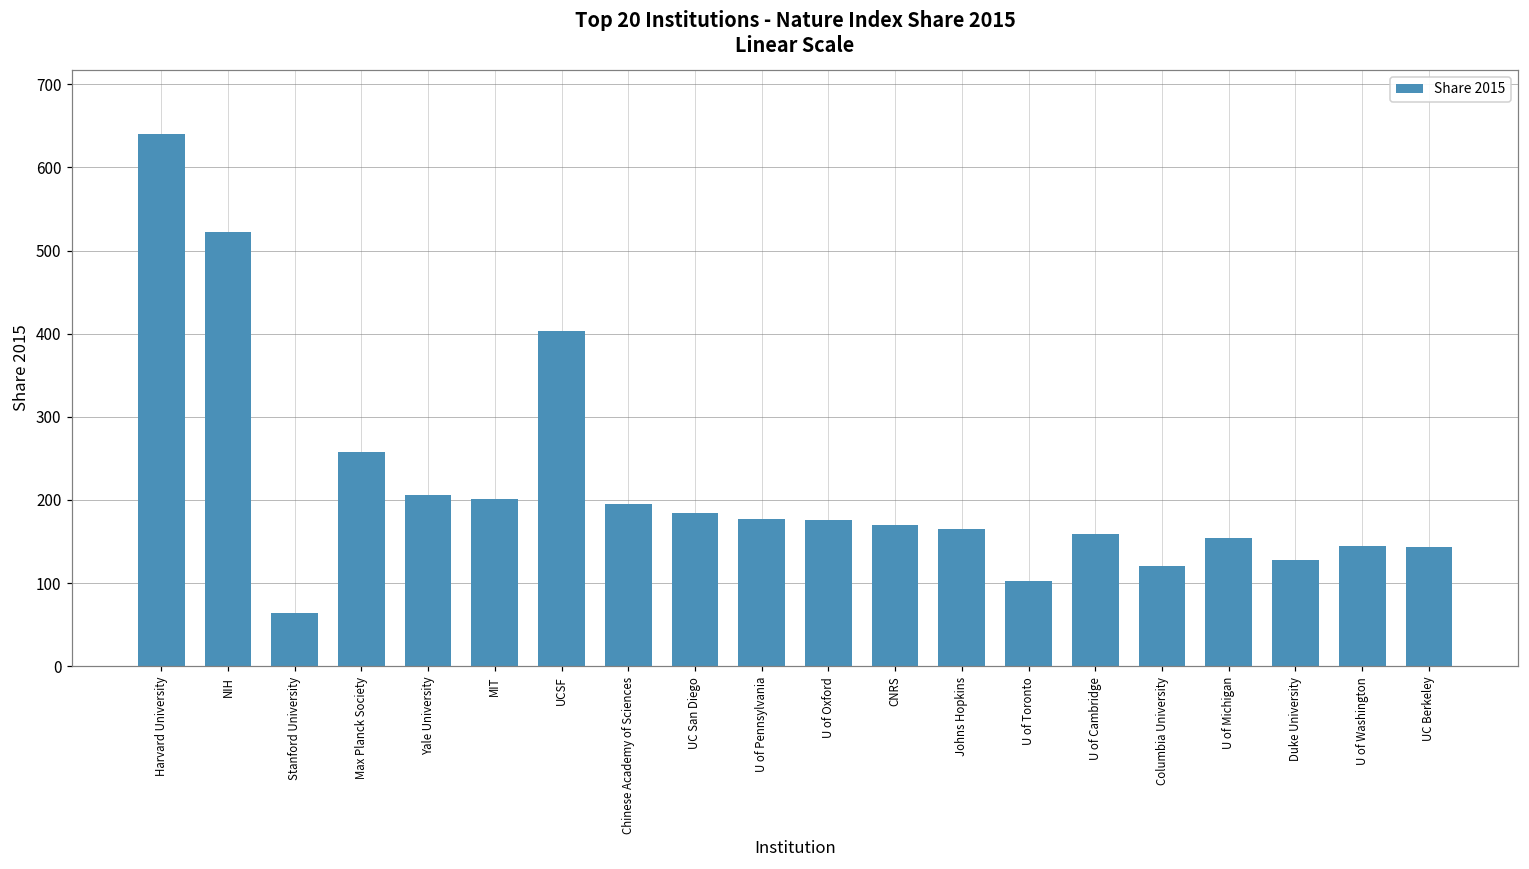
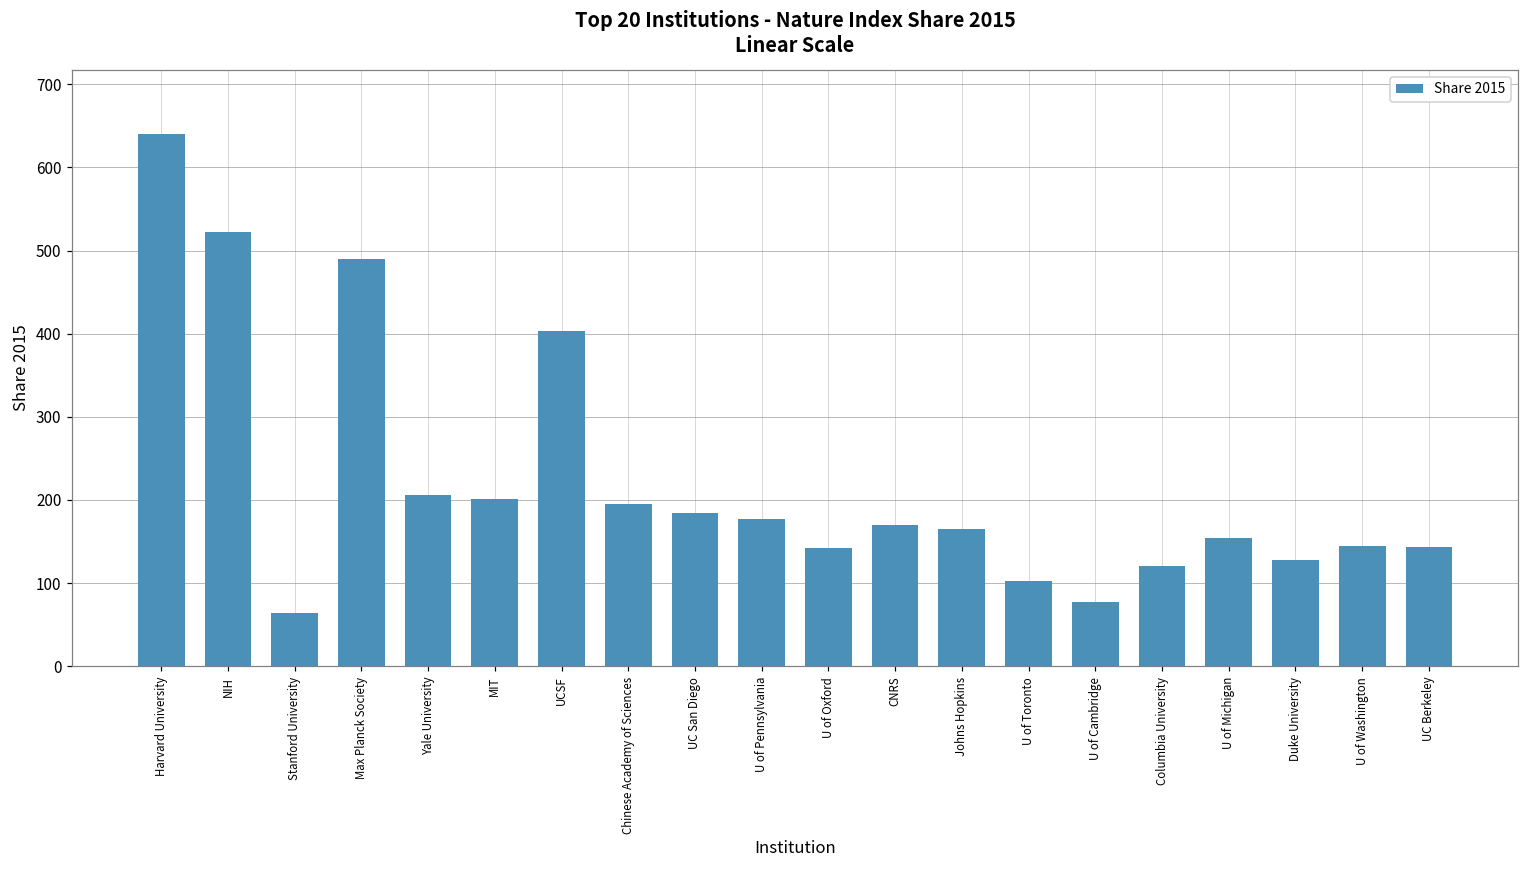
Max Planck Society: 260 -> 490
U of Oxford: 180 -> 140
U of Cambridge: 160 -> 80
